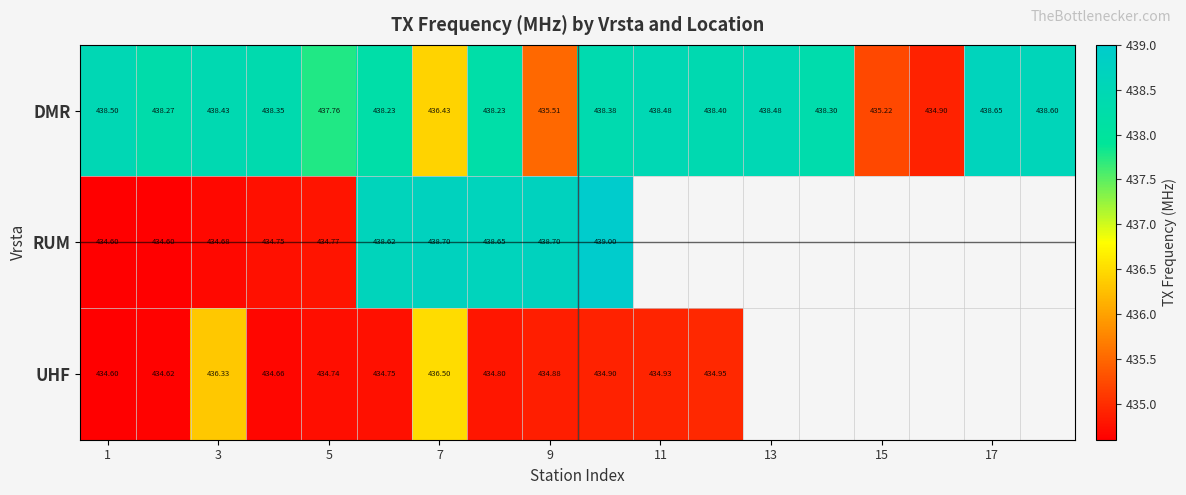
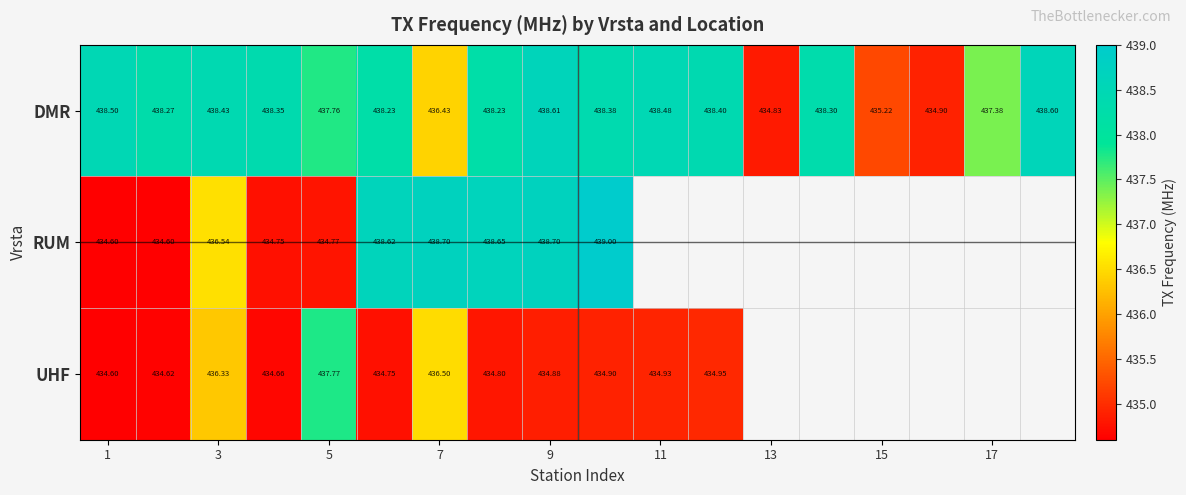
DMR, 9: 435.51 -> 438.61
DMR, 13: 438.48 -> 434.83
DMR, 17: 438.65 -> 437.38
RUM, 3: 434.68 -> 436.54
UHF, 5: 434.74 -> 437.77
